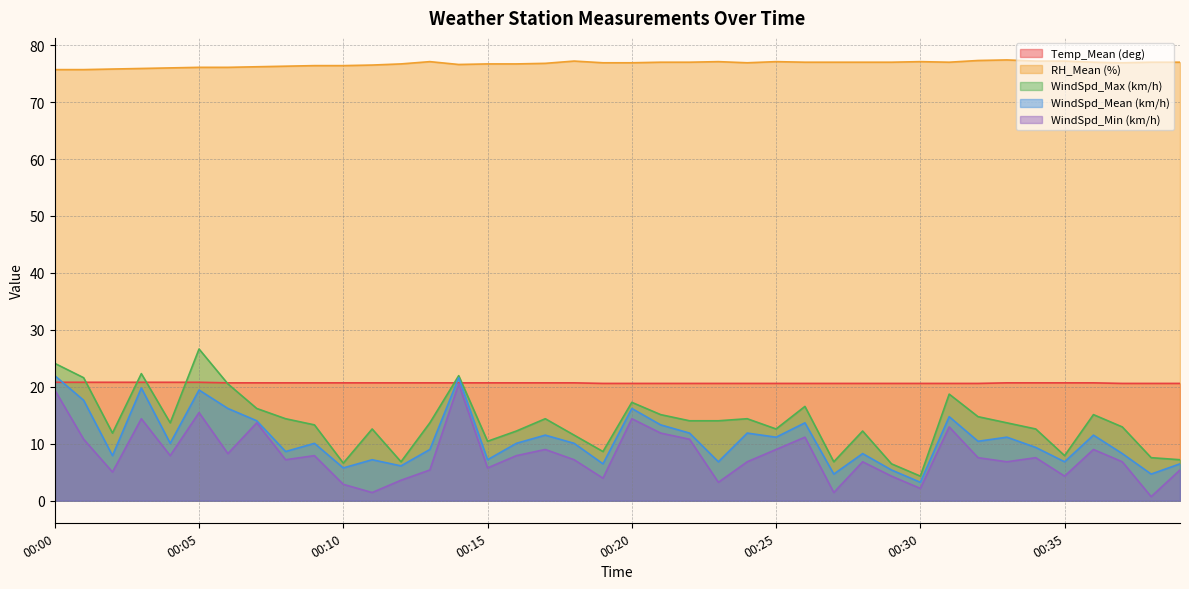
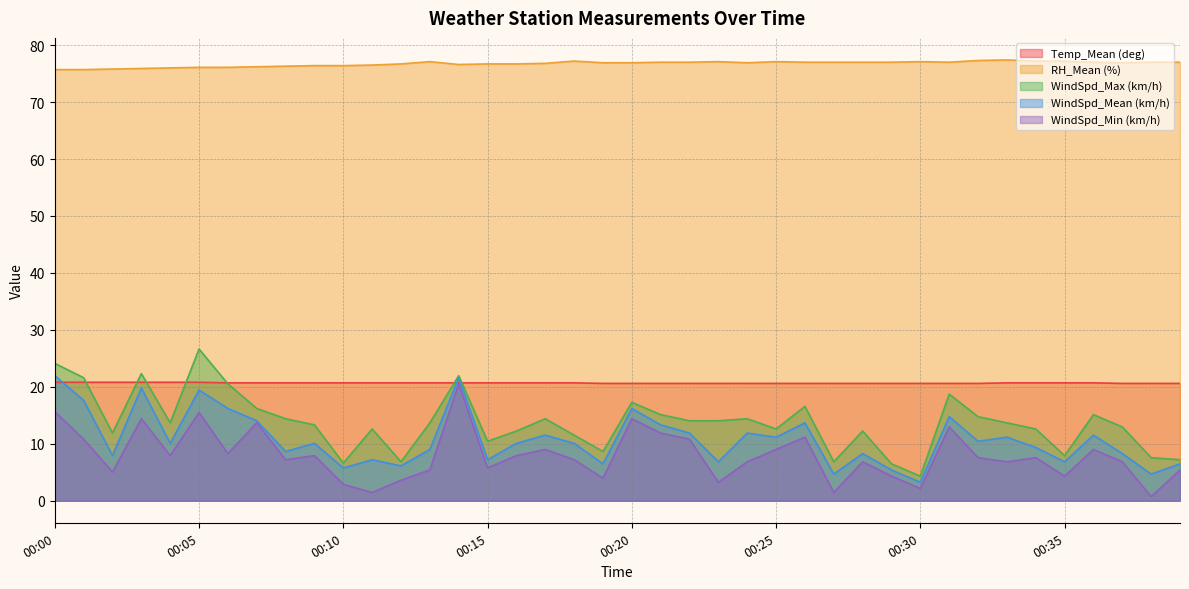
WindSpd_Min (km/h), 00:00: 19 -> 16
